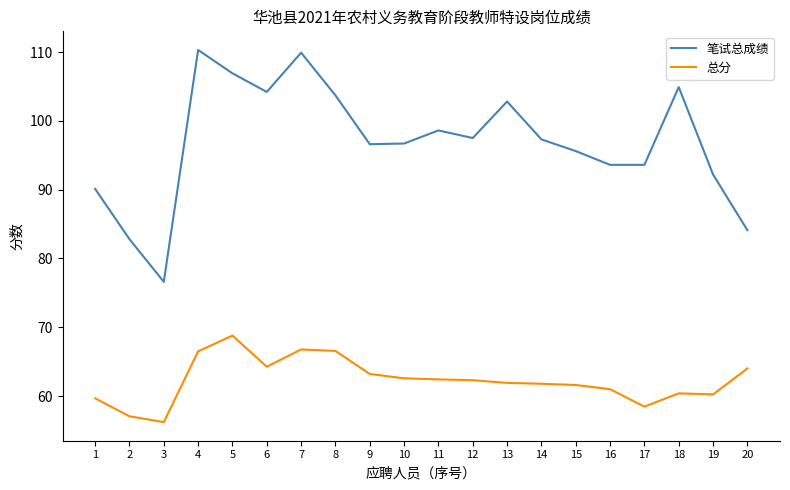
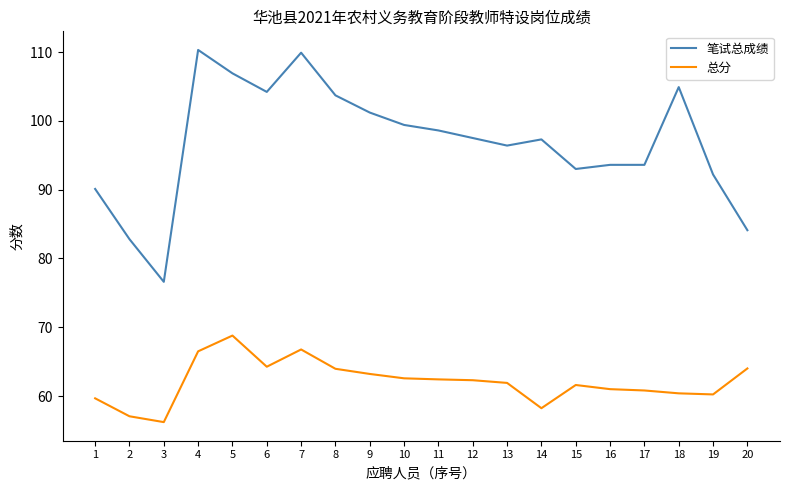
总分, 8: 67 -> 64
笔试总成绩, 9: 97 -> 101
笔试总成绩, 10: 97 -> 99
笔试总成绩, 13: 103 -> 96
总分, 14: 62 -> 58
笔试总成绩, 15: 96 -> 93
总分, 17: 58 -> 61
